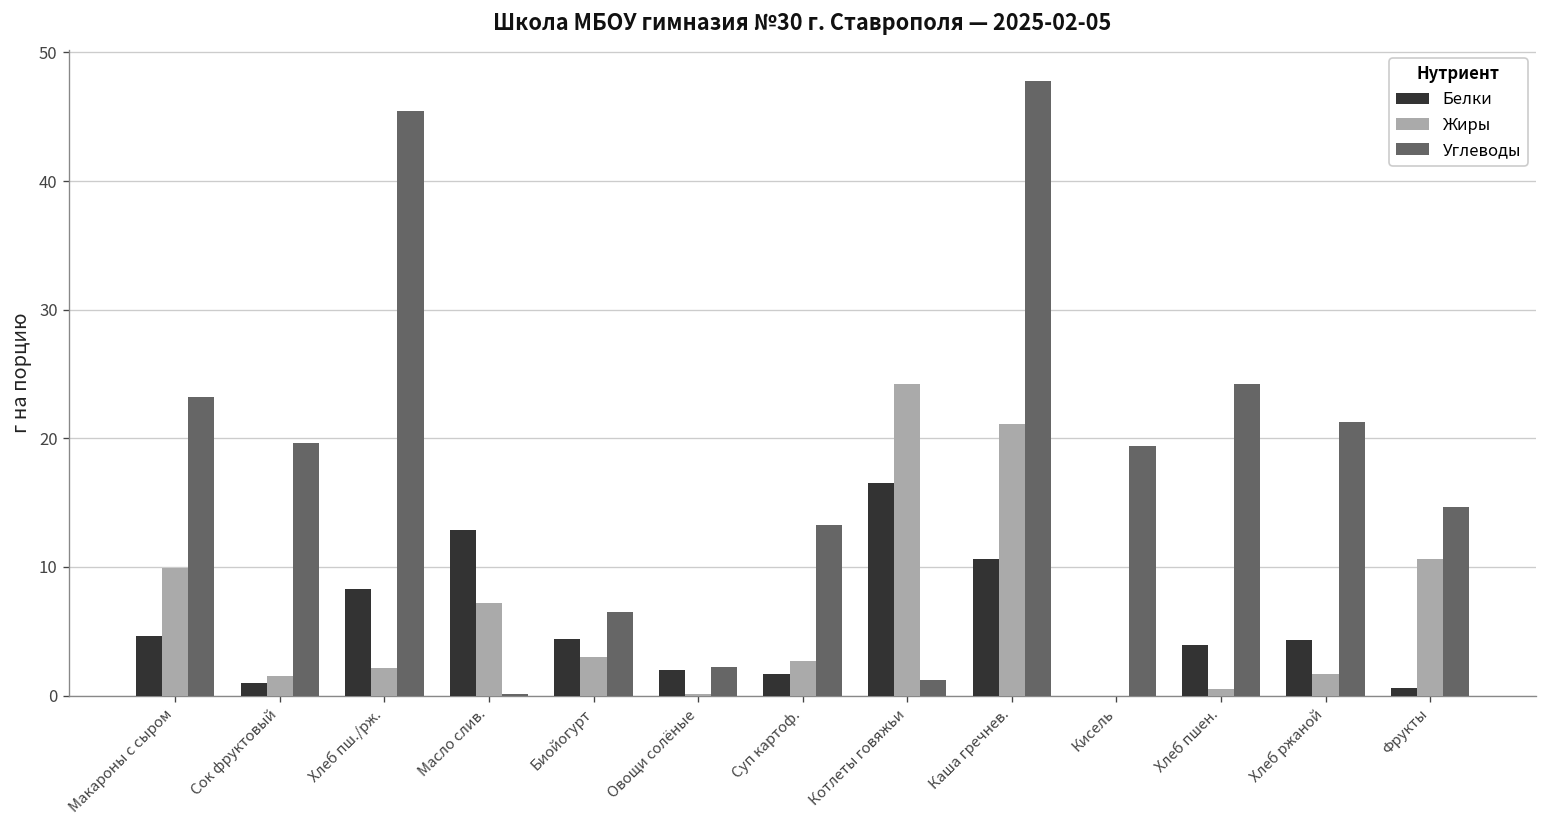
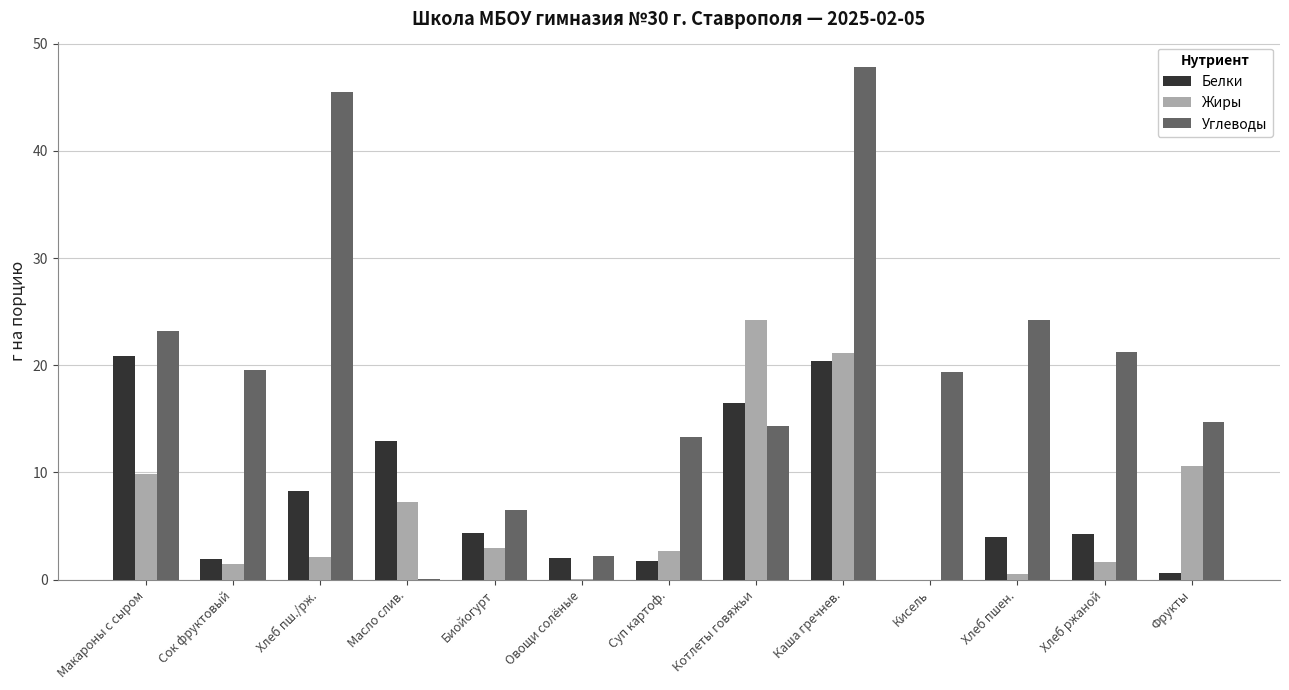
Белки, Макароны с сыром: 4.6 -> 20.9
Белки, Сок фруктовый: 1.0 -> 1.9
Углеводы, Котлеты говяжьи: 1.2 -> 14.3
Белки, Каша гречнев.: 10.6 -> 20.4
